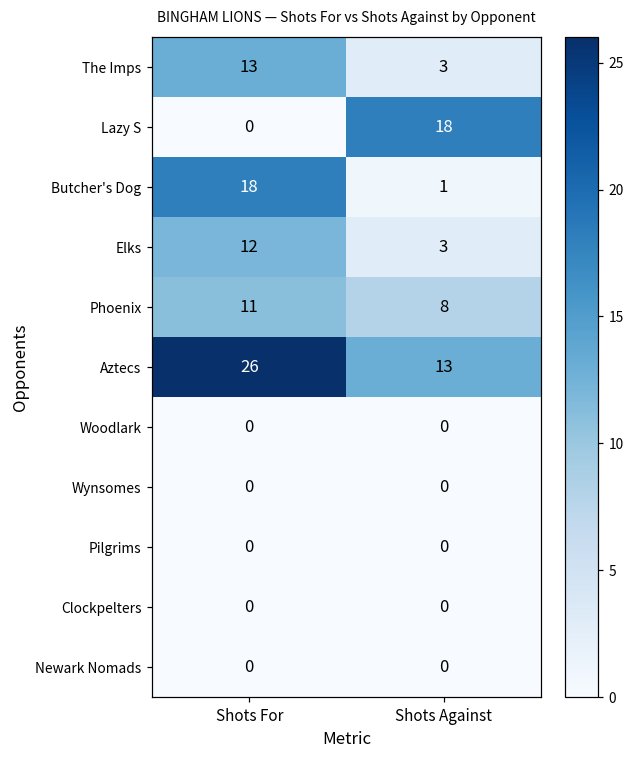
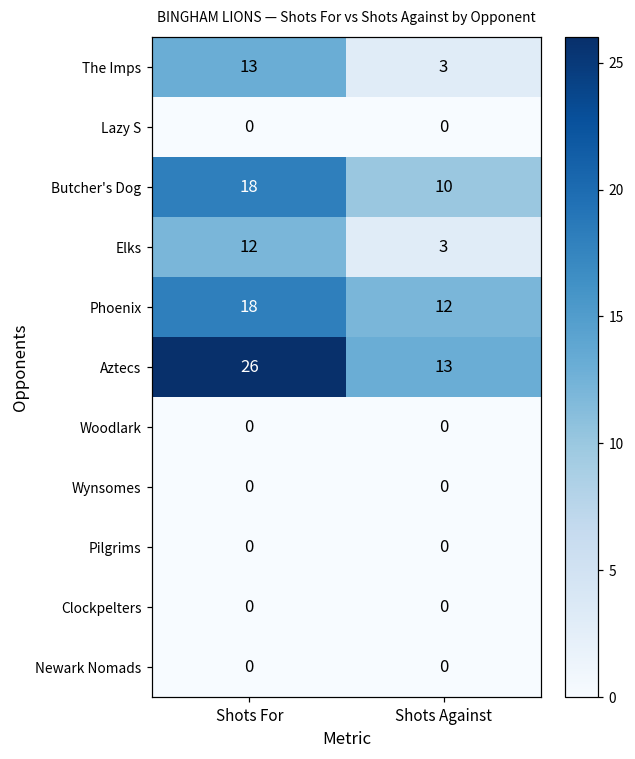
Lazy S, Shots Against: 18 -> 0
Butcher's Dog, Shots Against: 1 -> 10
Phoenix, Shots For: 11 -> 18
Phoenix, Shots Against: 8 -> 12
